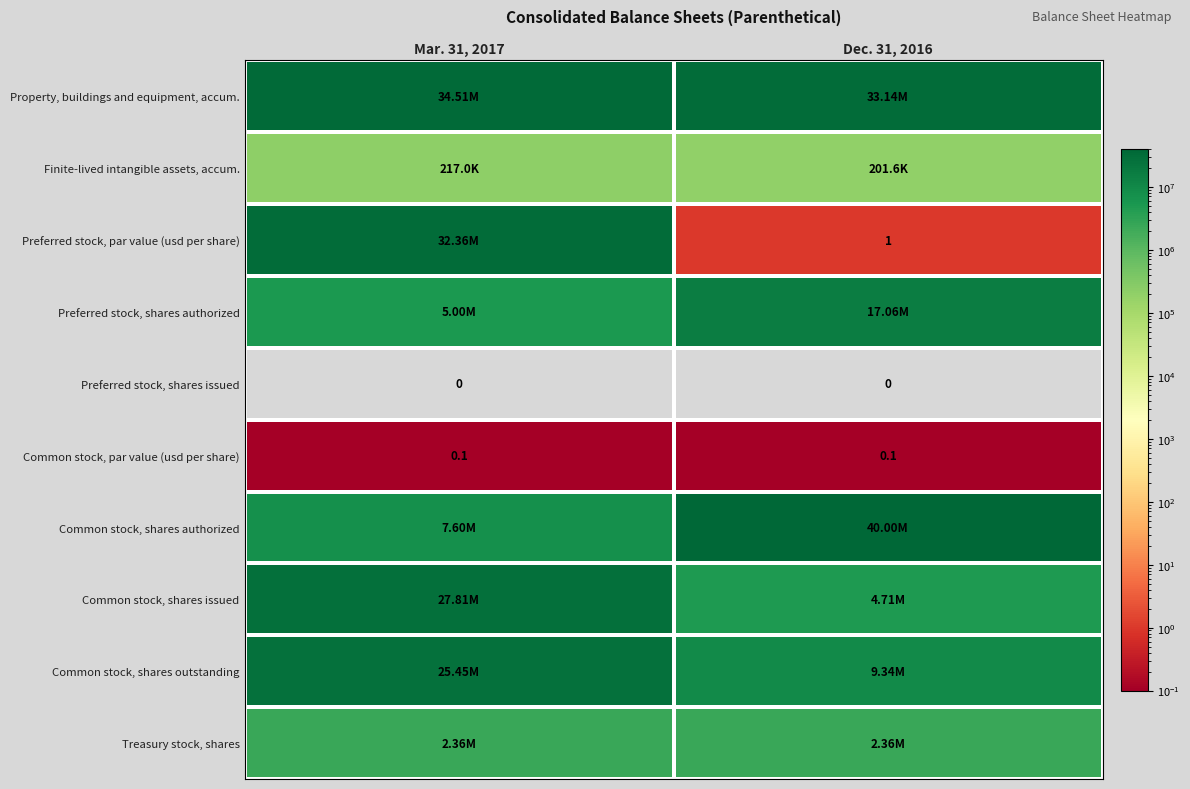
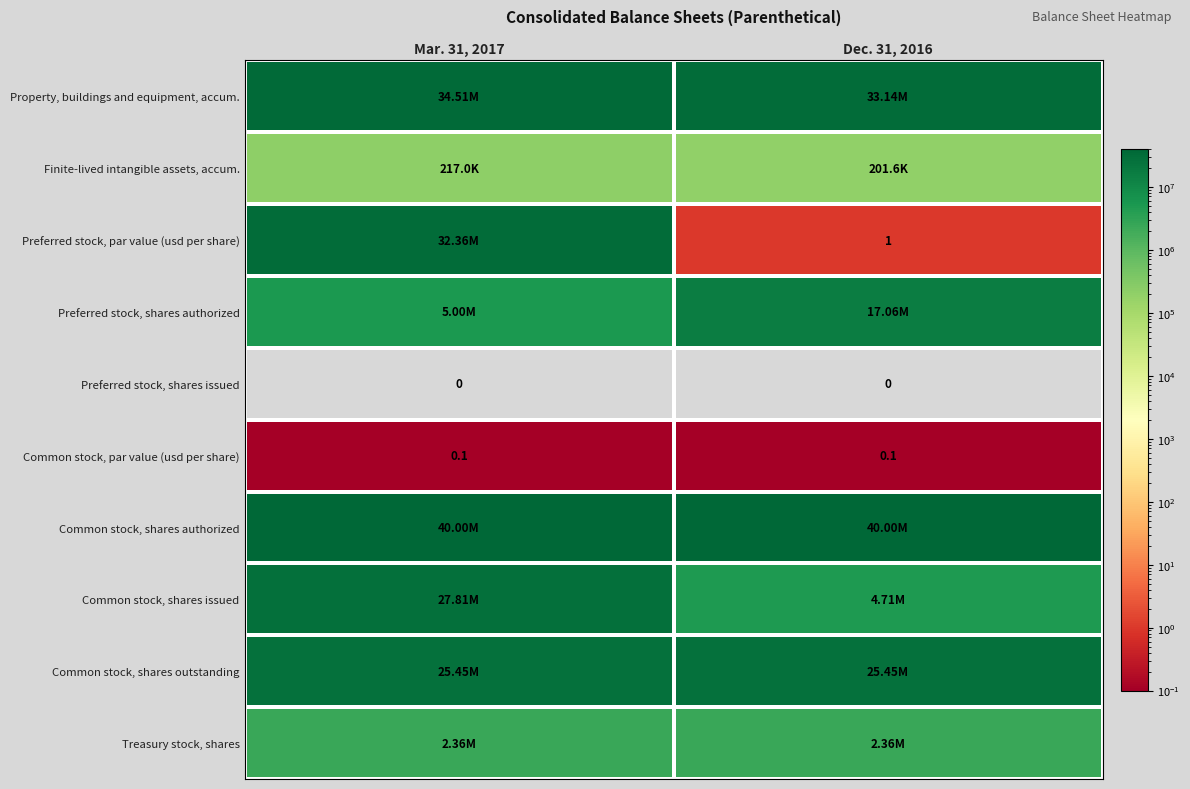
Common stock, shares authorized, Mar. 31, 2017: 7.60M -> 40.00M
Common stock, shares outstanding, Dec. 31, 2016: 9.34M -> 25.45M
